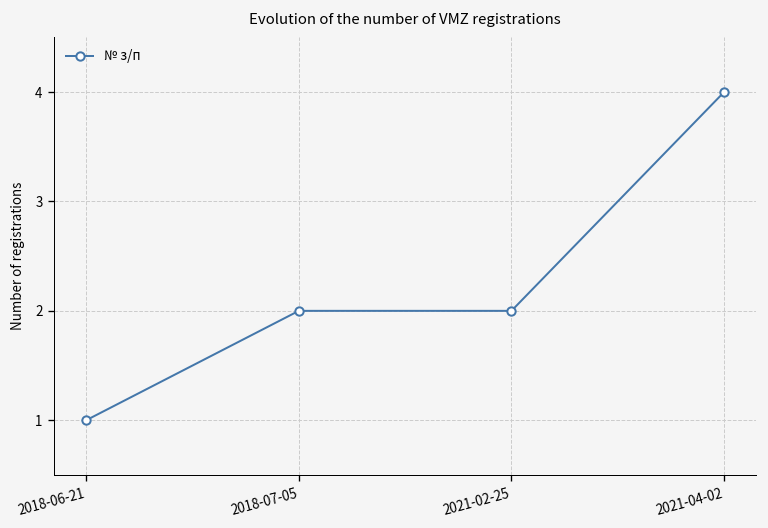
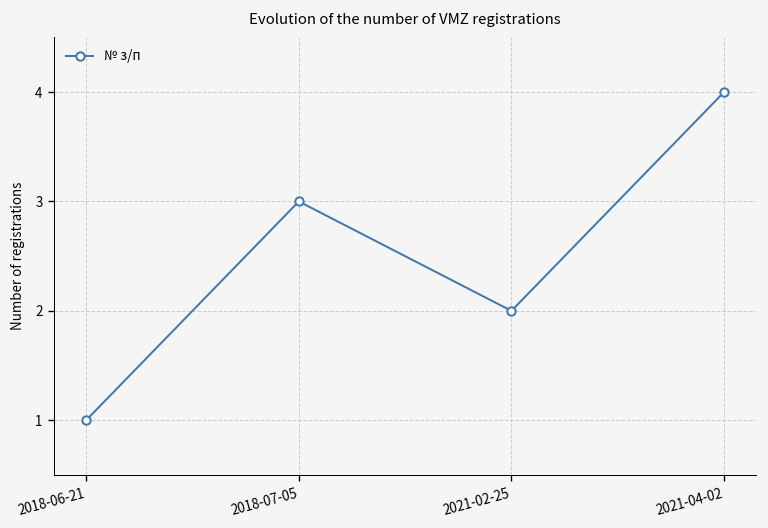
2018-07-05: 2 -> 3
